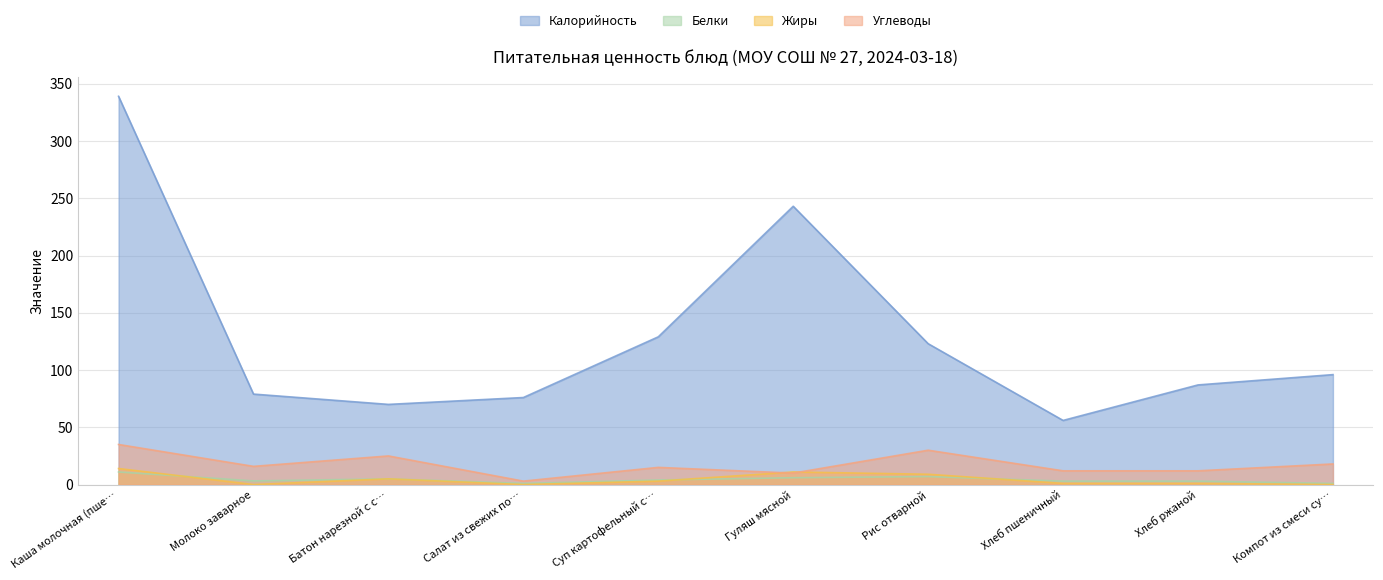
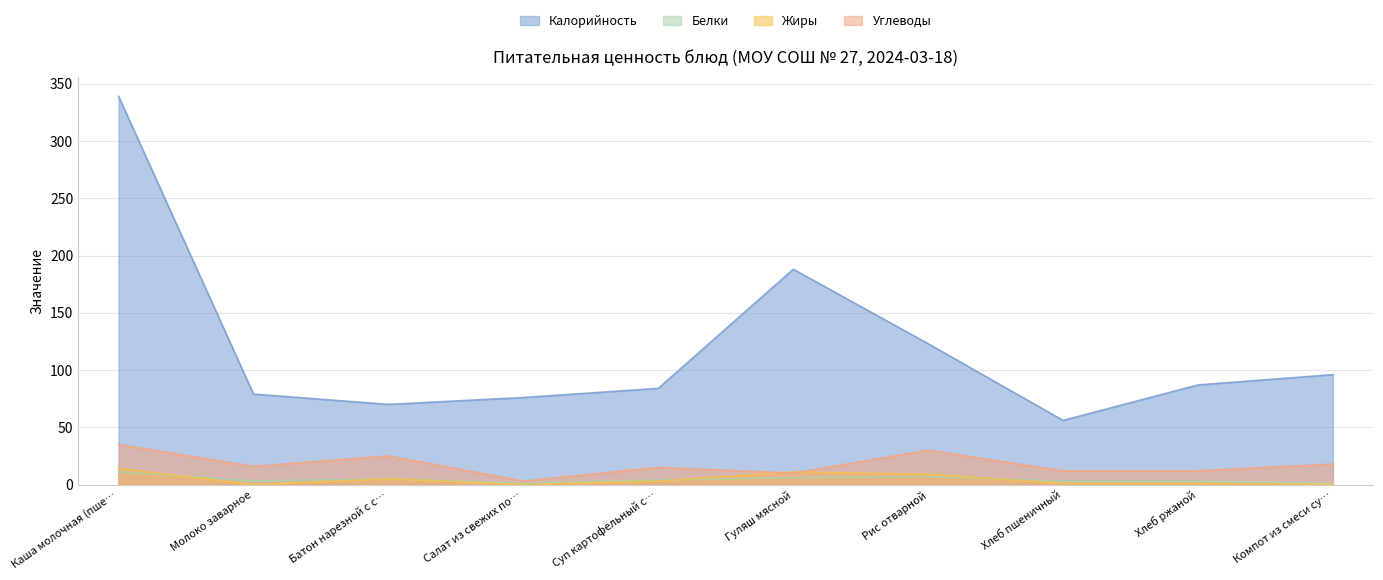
Калорийность, Суп картофельный с…: 129 -> 84
Калорийность, Гуляш мясной: 243 -> 188
